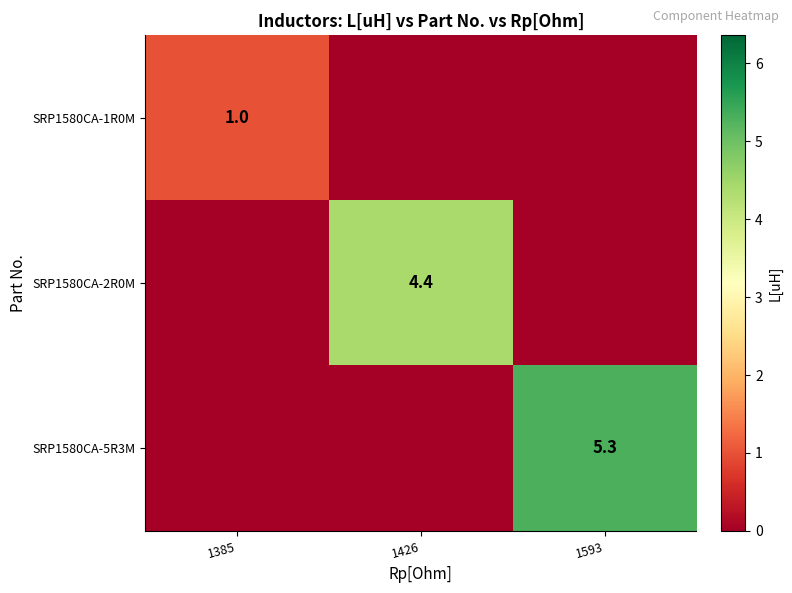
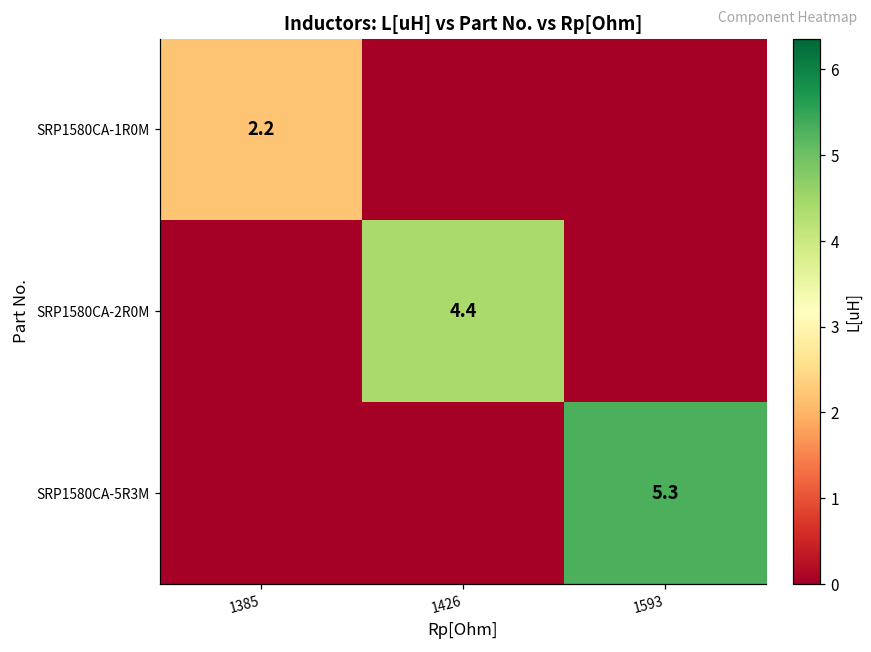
SRP1580CA-1R0M, 1385: 1.0 -> 2.2
